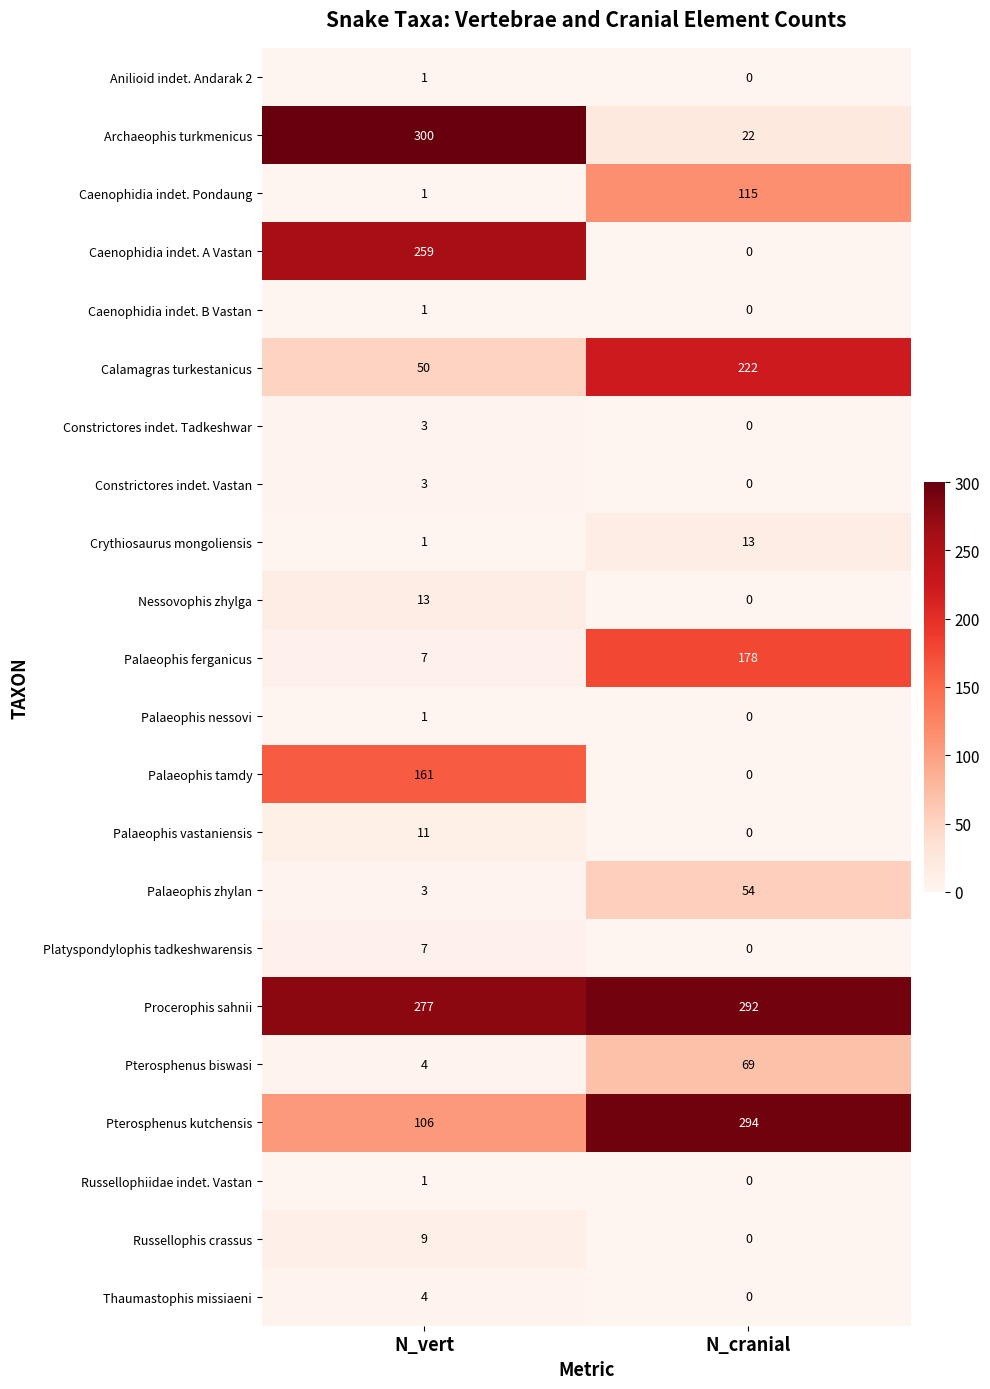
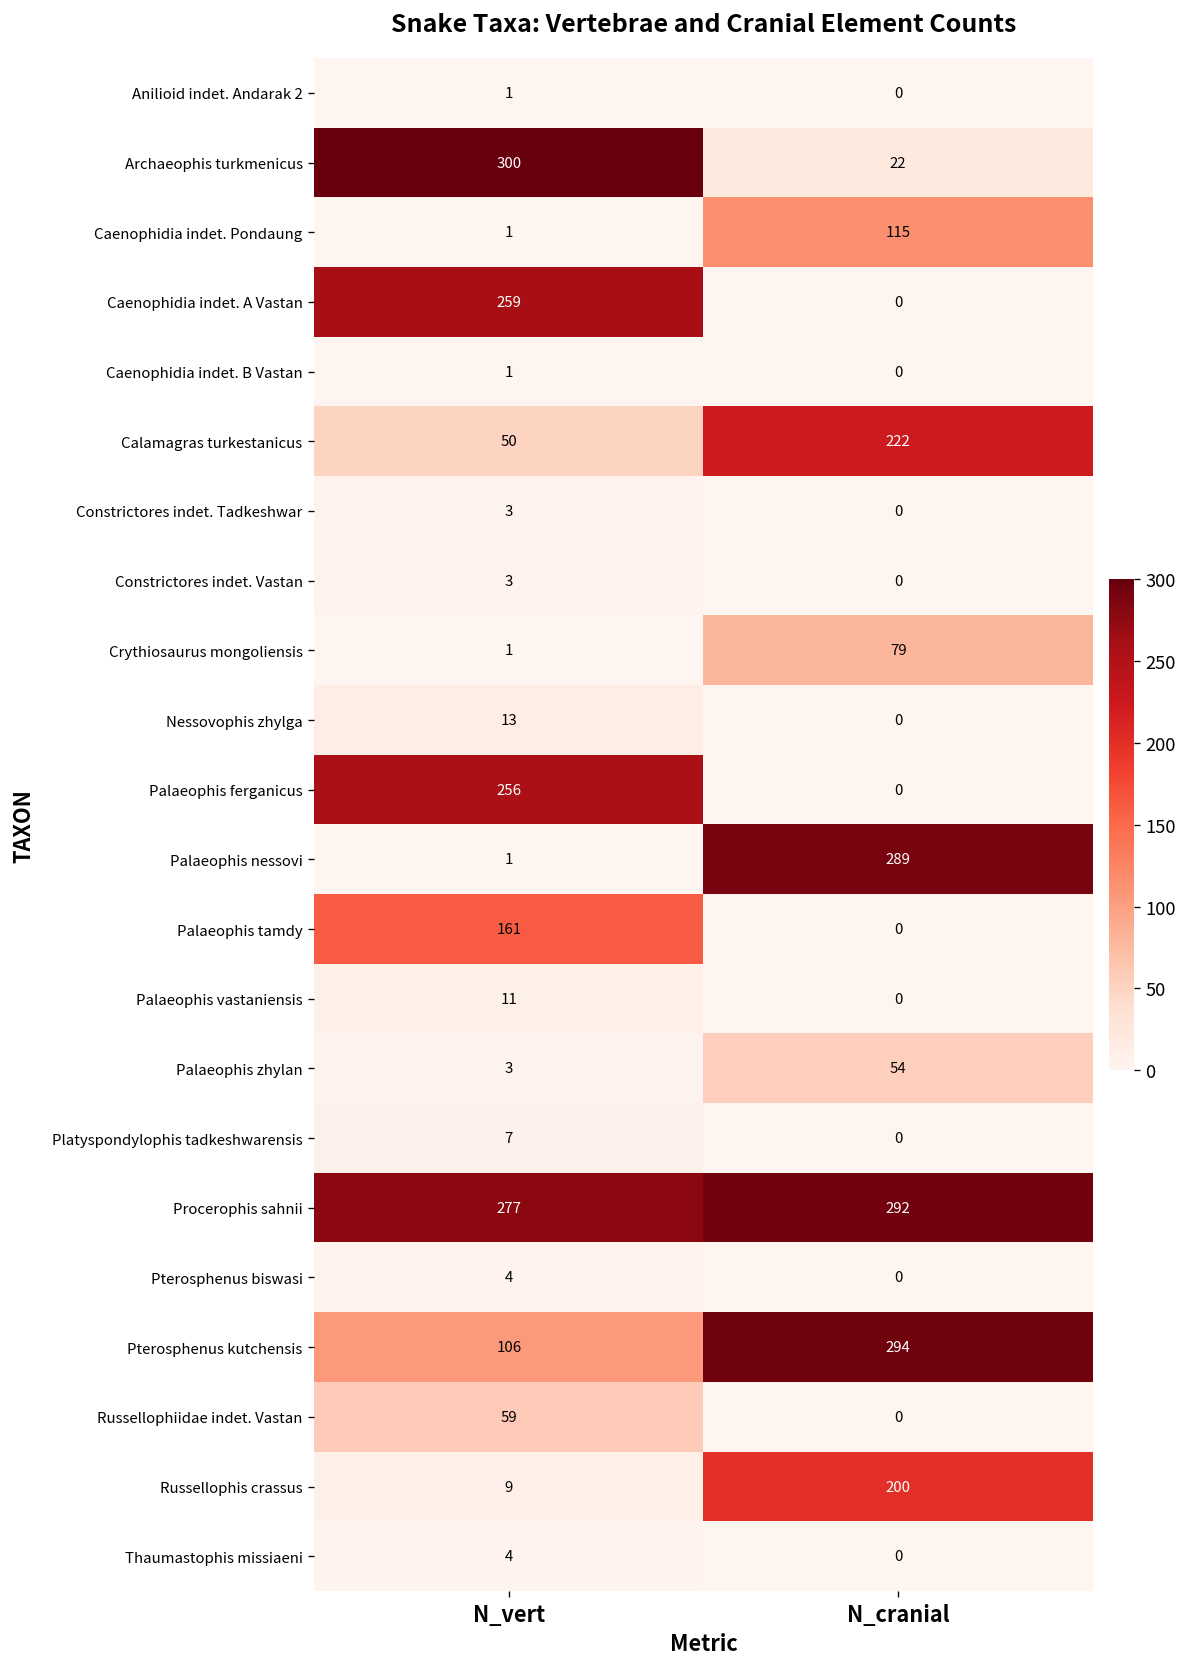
Crythiosaurus mongoliensis, N_cranial: 13 -> 79
Palaeophis ferganicus, N_vert: 7 -> 256
Palaeophis ferganicus, N_cranial: 178 -> 0
Palaeophis nessovi, N_cranial: 0 -> 289
Pterosphenus biswasi, N_cranial: 69 -> 0
Russellophiidae indet. Vastan, N_vert: 1 -> 59
Russellophis crassus, N_cranial: 0 -> 200
